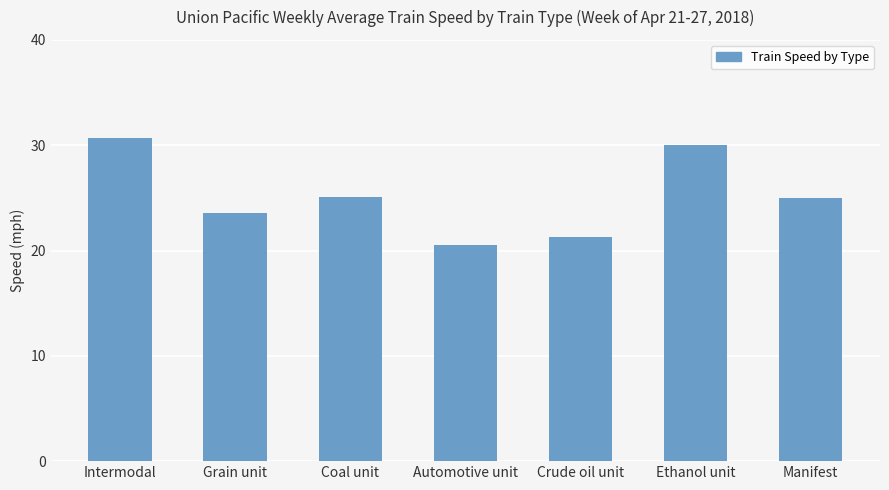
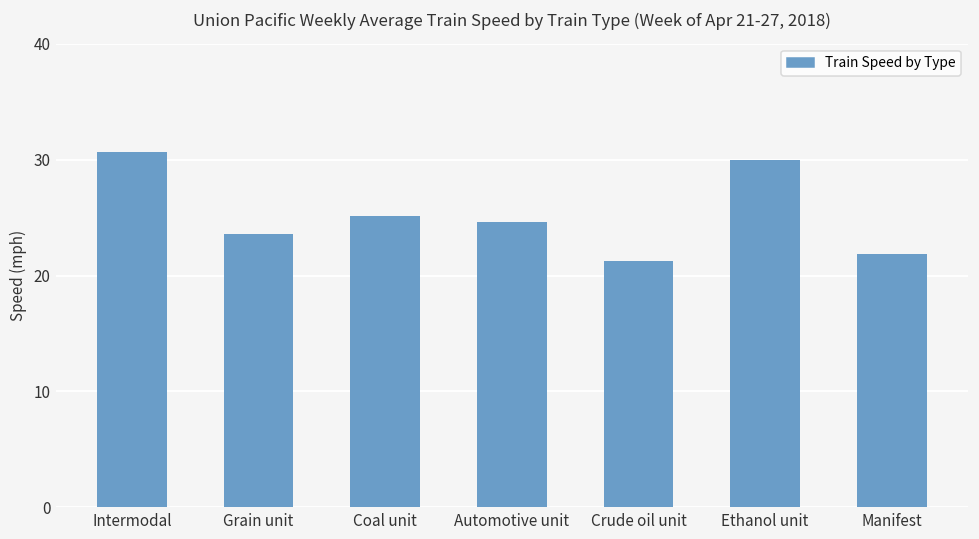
Automotive unit: 20.5 -> 24.6
Manifest: 25.0 -> 21.9
